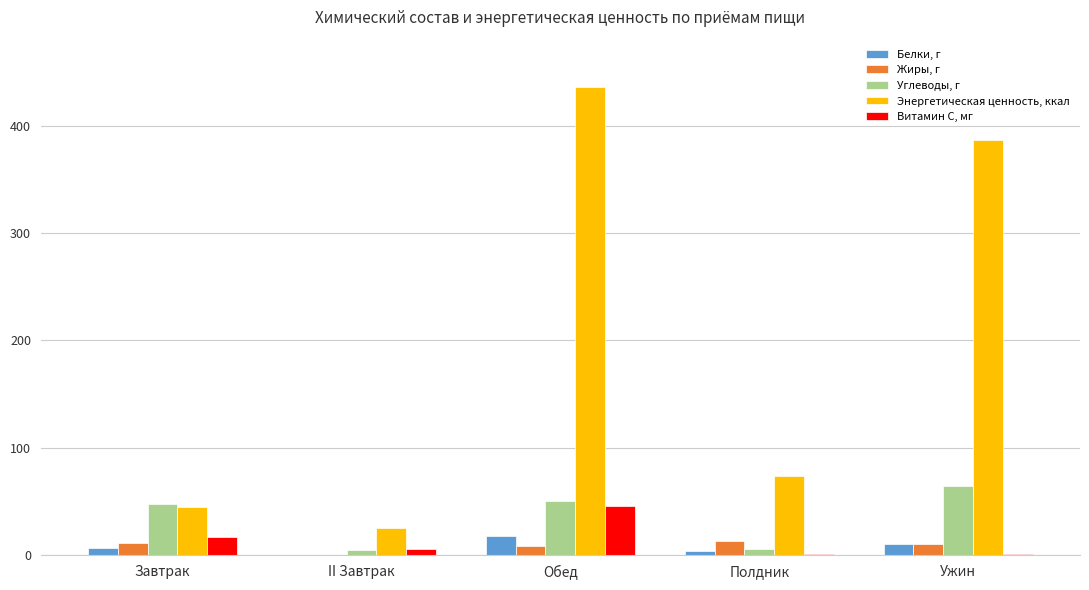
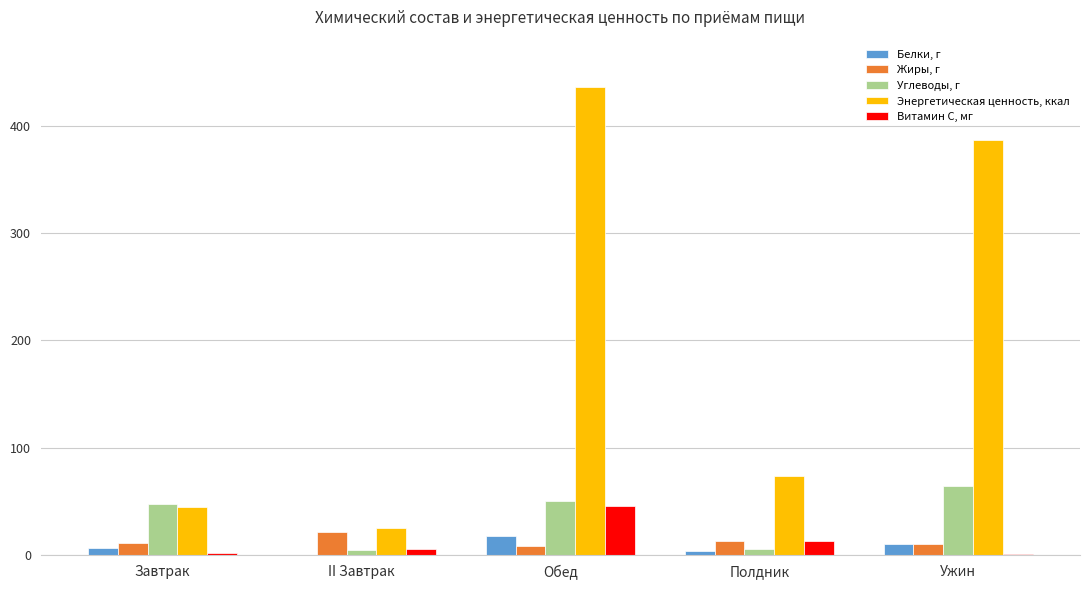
Витамин С, мг, Завтрак: 17 -> 2
Жиры, г, II Завтрак: 0 -> 22
Витамин С, мг, Полдник: 1 -> 13
